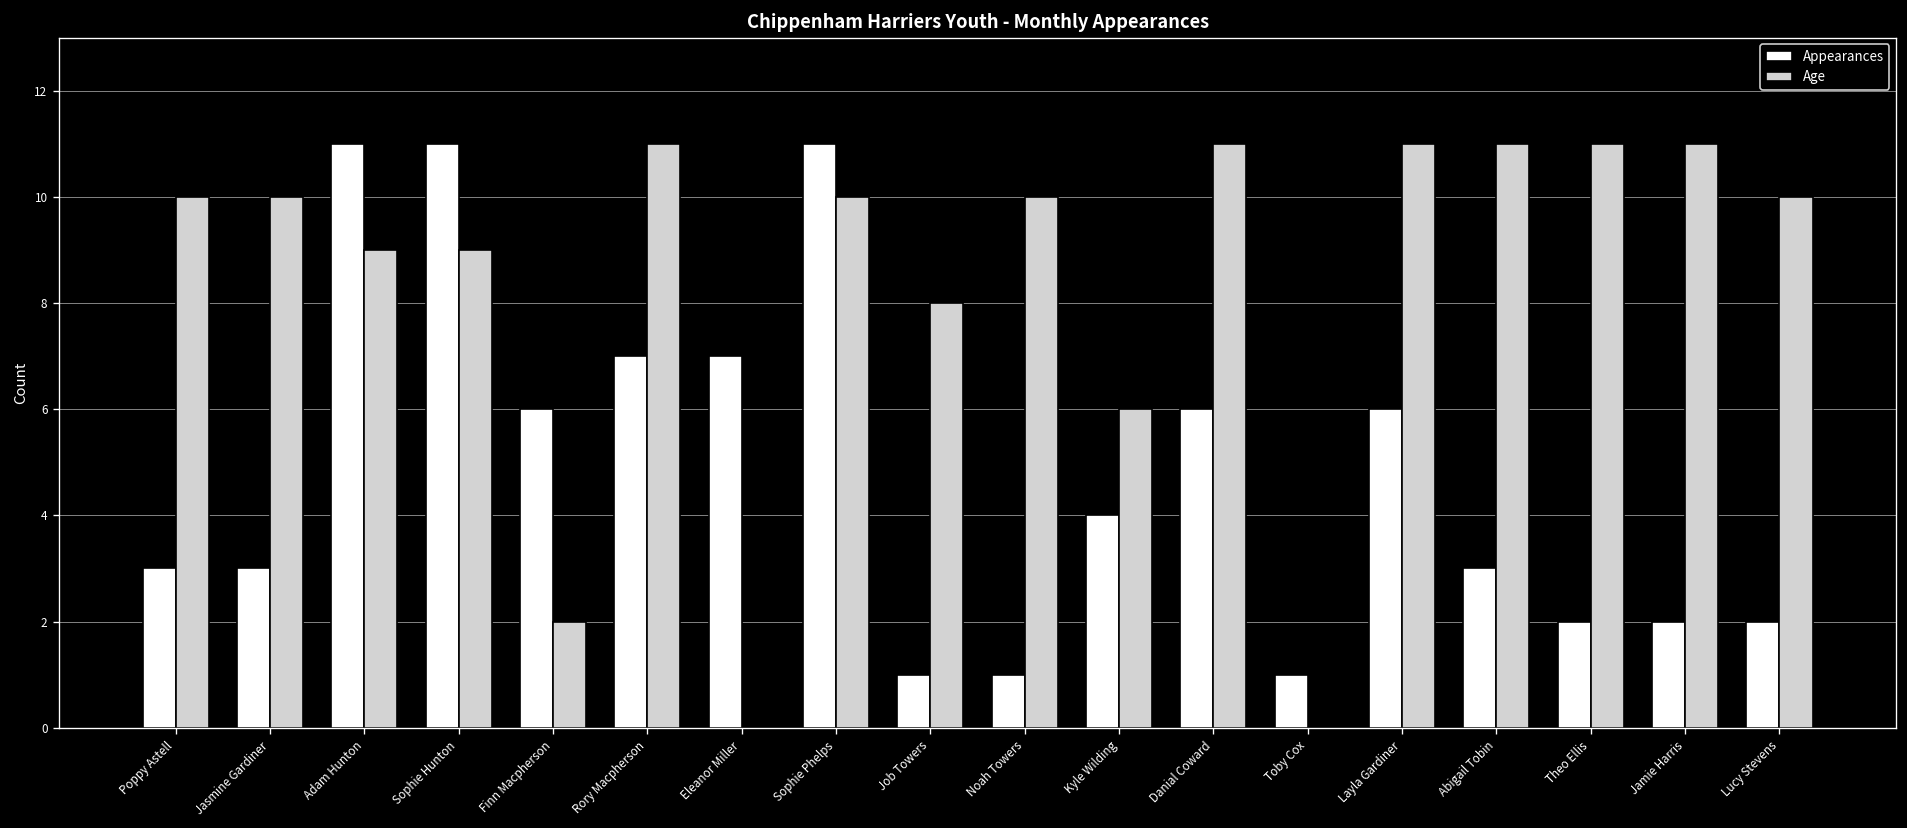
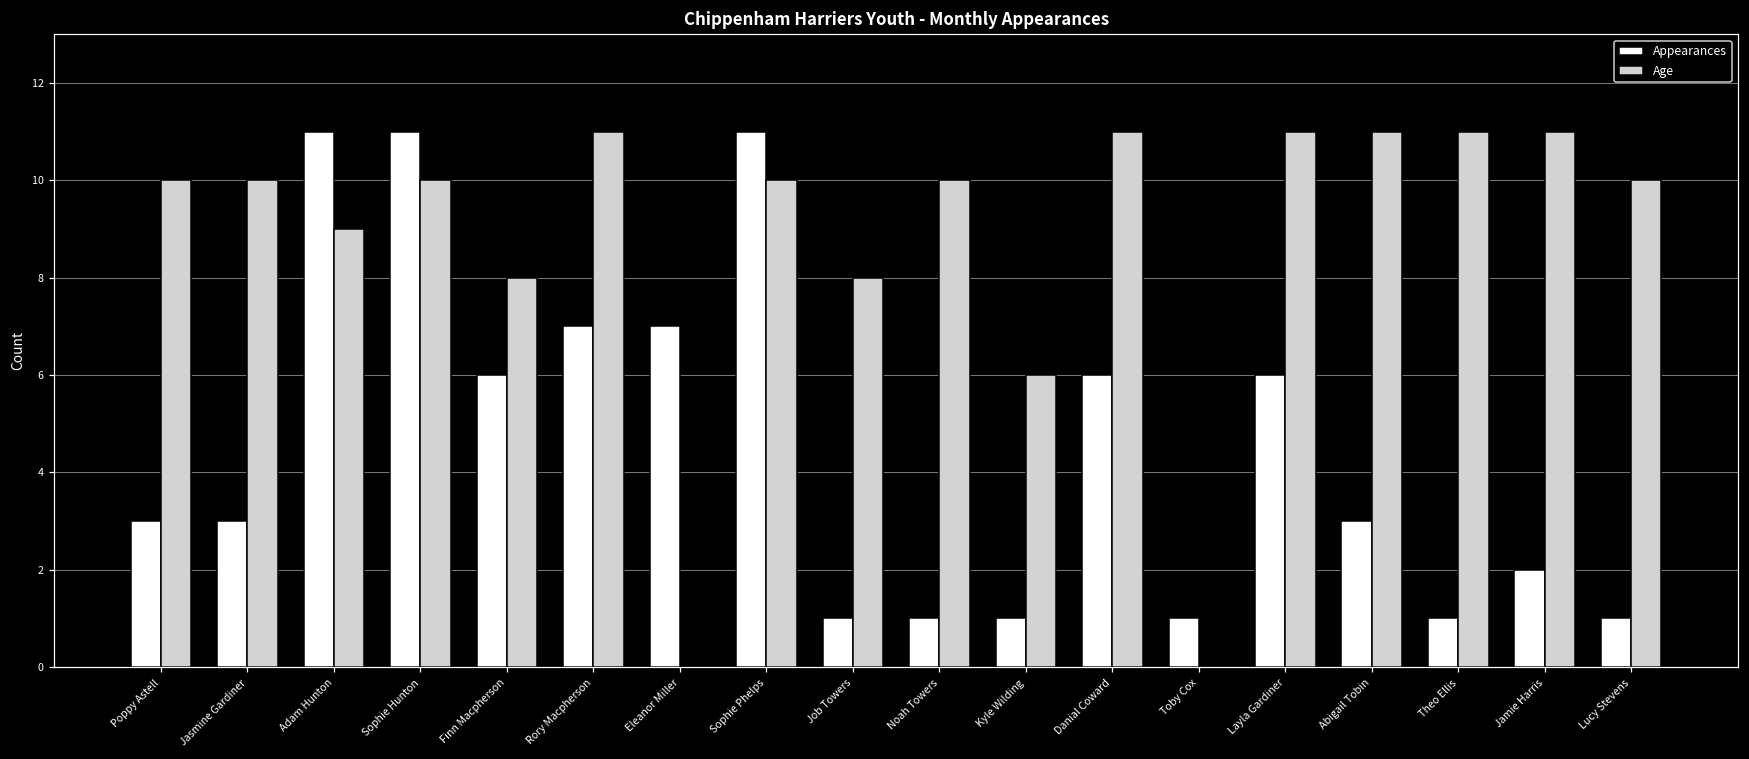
Age, Sophie Hunton: 9 -> 10
Age, Finn Macpherson: 2 -> 8
Appearances, Kyle Wilding: 4 -> 1
Appearances, Theo Ellis: 2 -> 1
Appearances, Lucy Stevens: 2 -> 1
